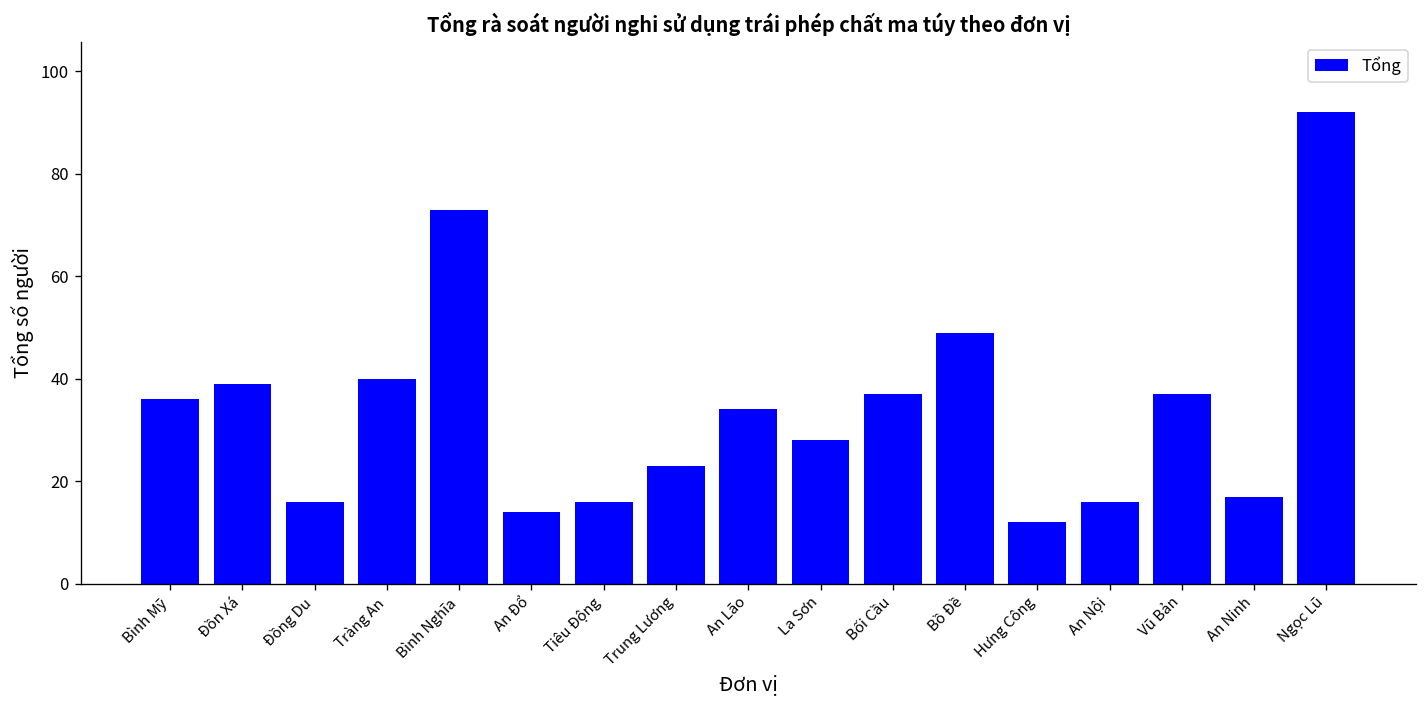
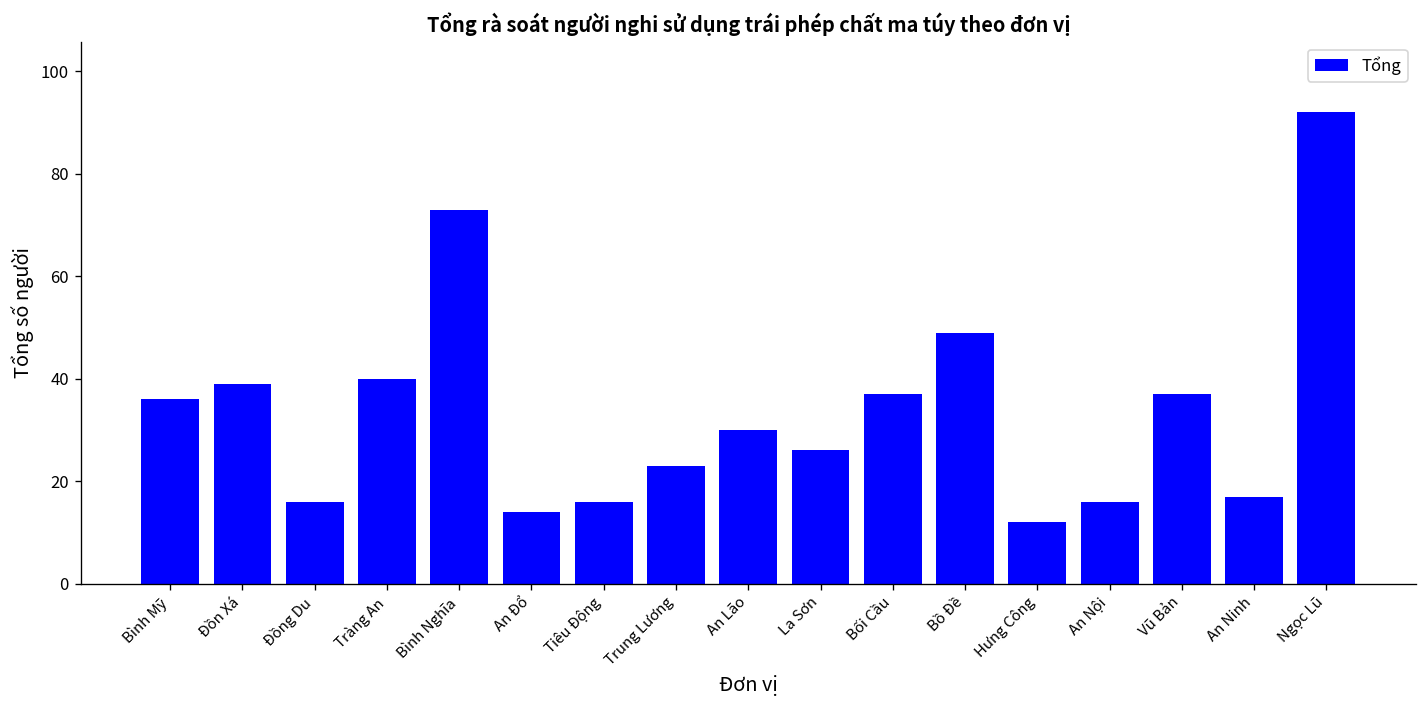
An Lão: 34 -> 30
La Sơn: 28 -> 26
